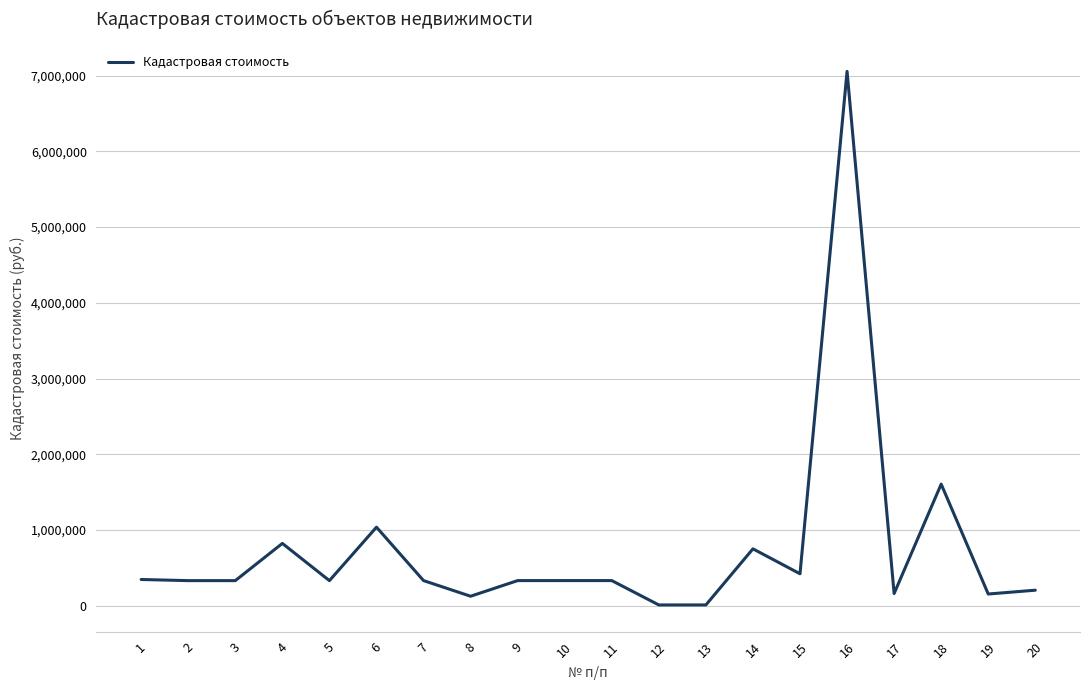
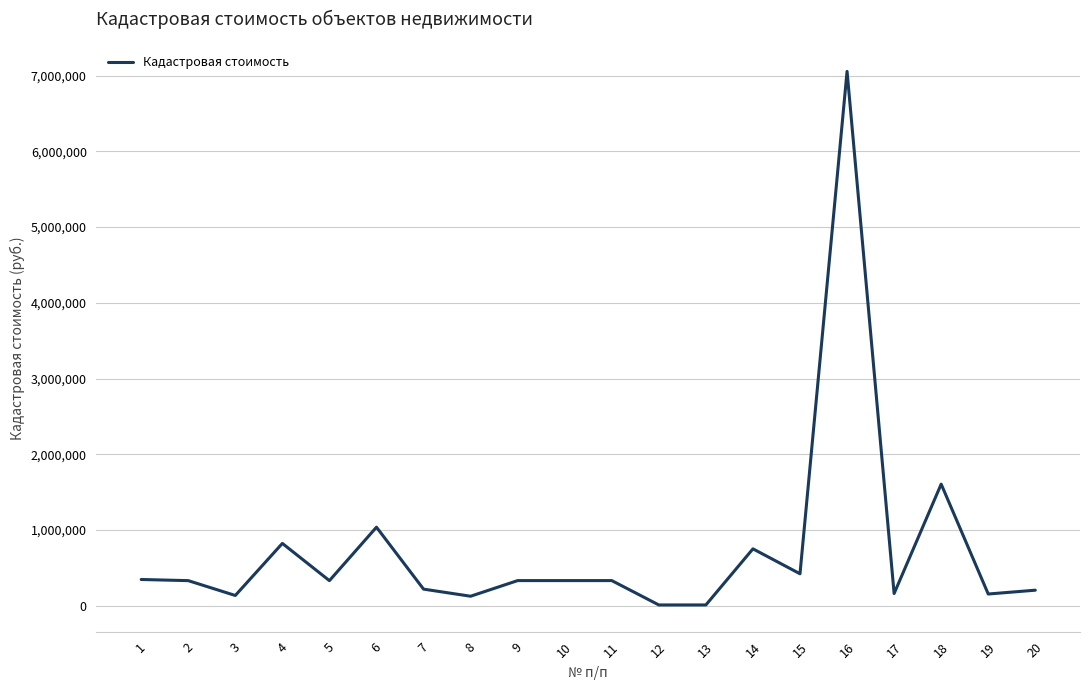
3: 300,000 -> 100,000
7: 300,000 -> 200,000
